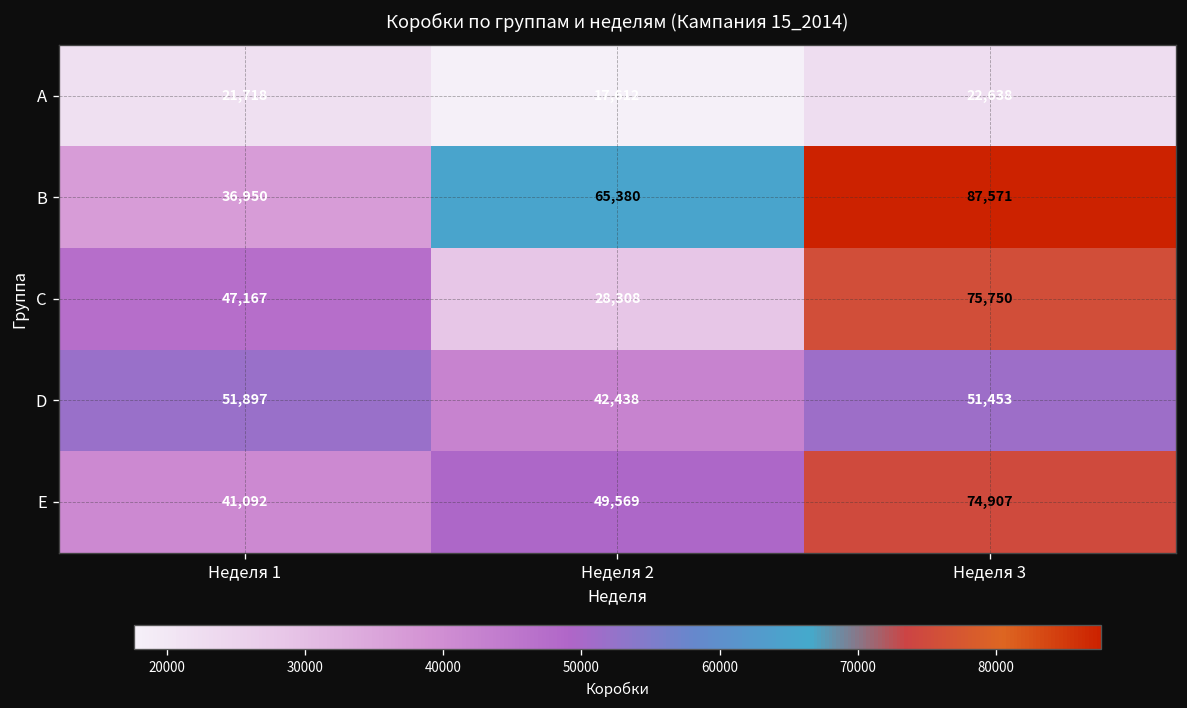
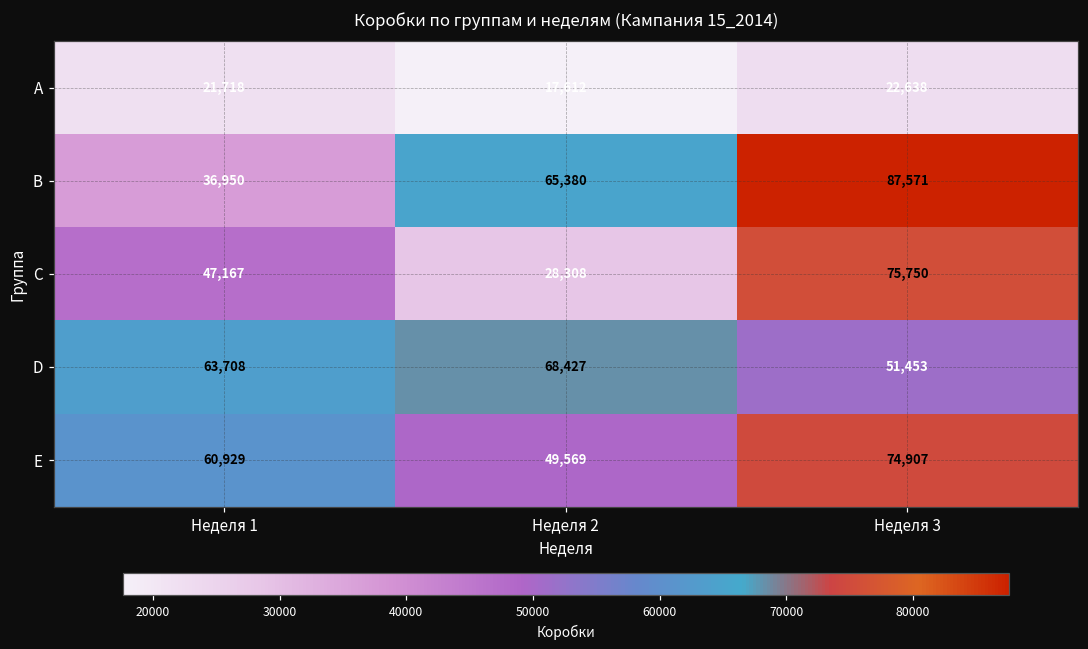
D, Неделя 1: 51,897 -> 63,708
D, Неделя 2: 42,438 -> 68,427
E, Неделя 1: 41,092 -> 60,929
